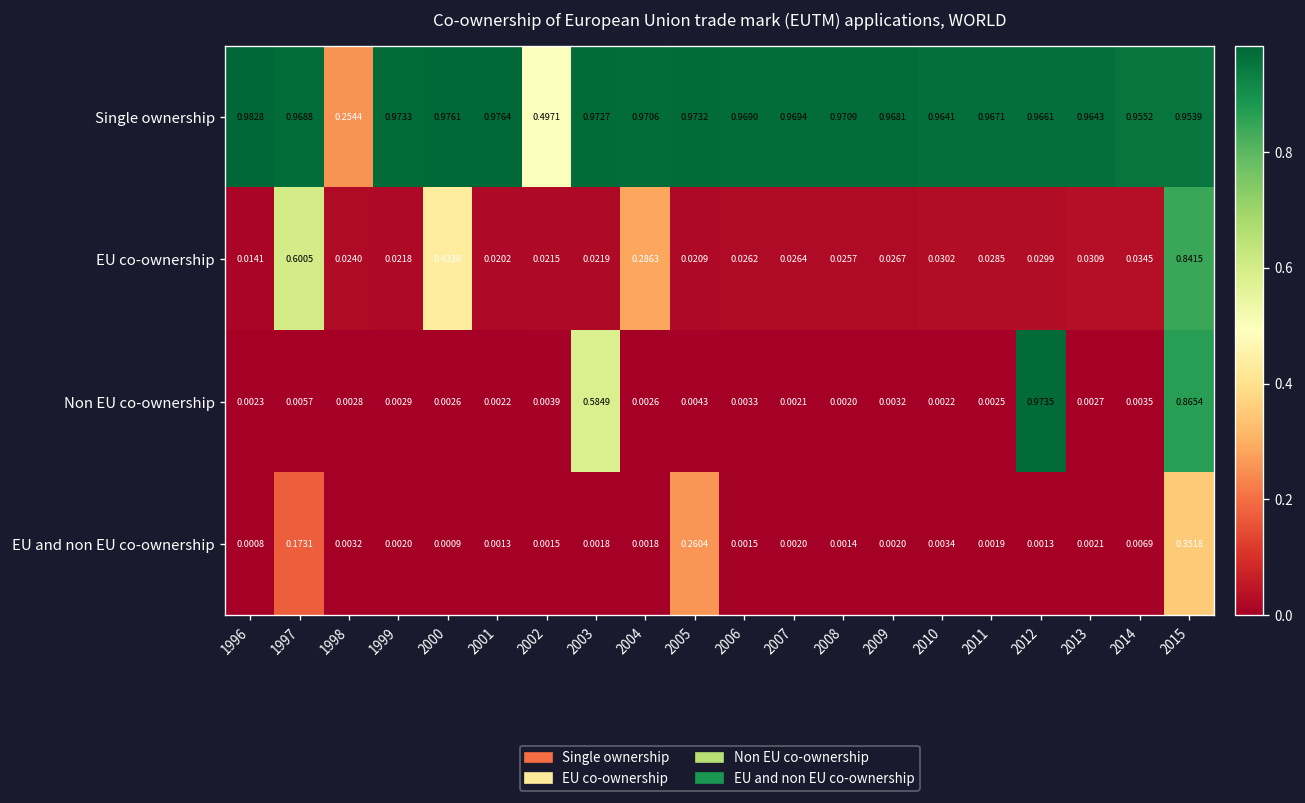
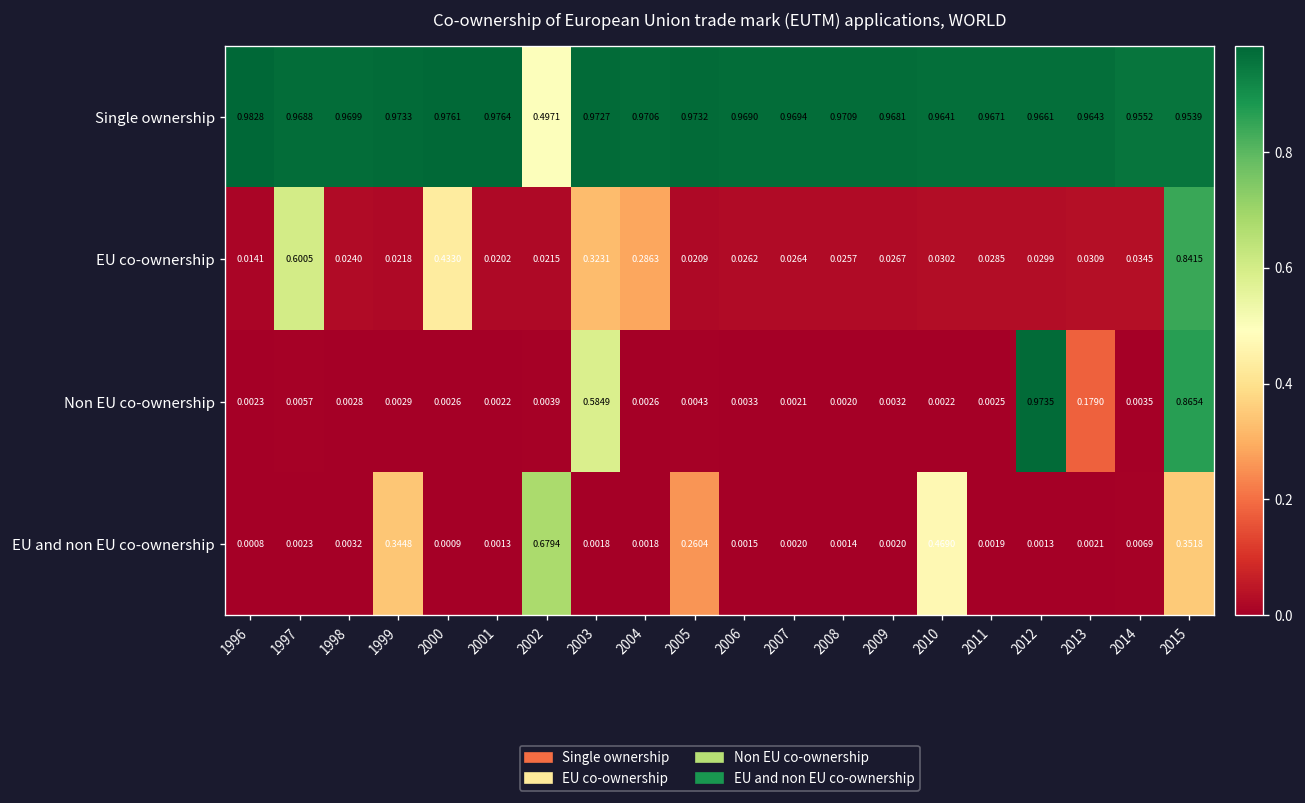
Single ownership, 1998: 0.2544 -> 0.9699
EU co-ownership, 2003: 0.0219 -> 0.3231
Non EU co-ownership, 2013: 0.0027 -> 0.1790
EU and non EU co-ownership, 1997: 0.1731 -> 0.0023
EU and non EU co-ownership, 1999: 0.0020 -> 0.3448
EU and non EU co-ownership, 2002: 0.0015 -> 0.6794
EU and non EU co-ownership, 2010: 0.0034 -> 0.4690
